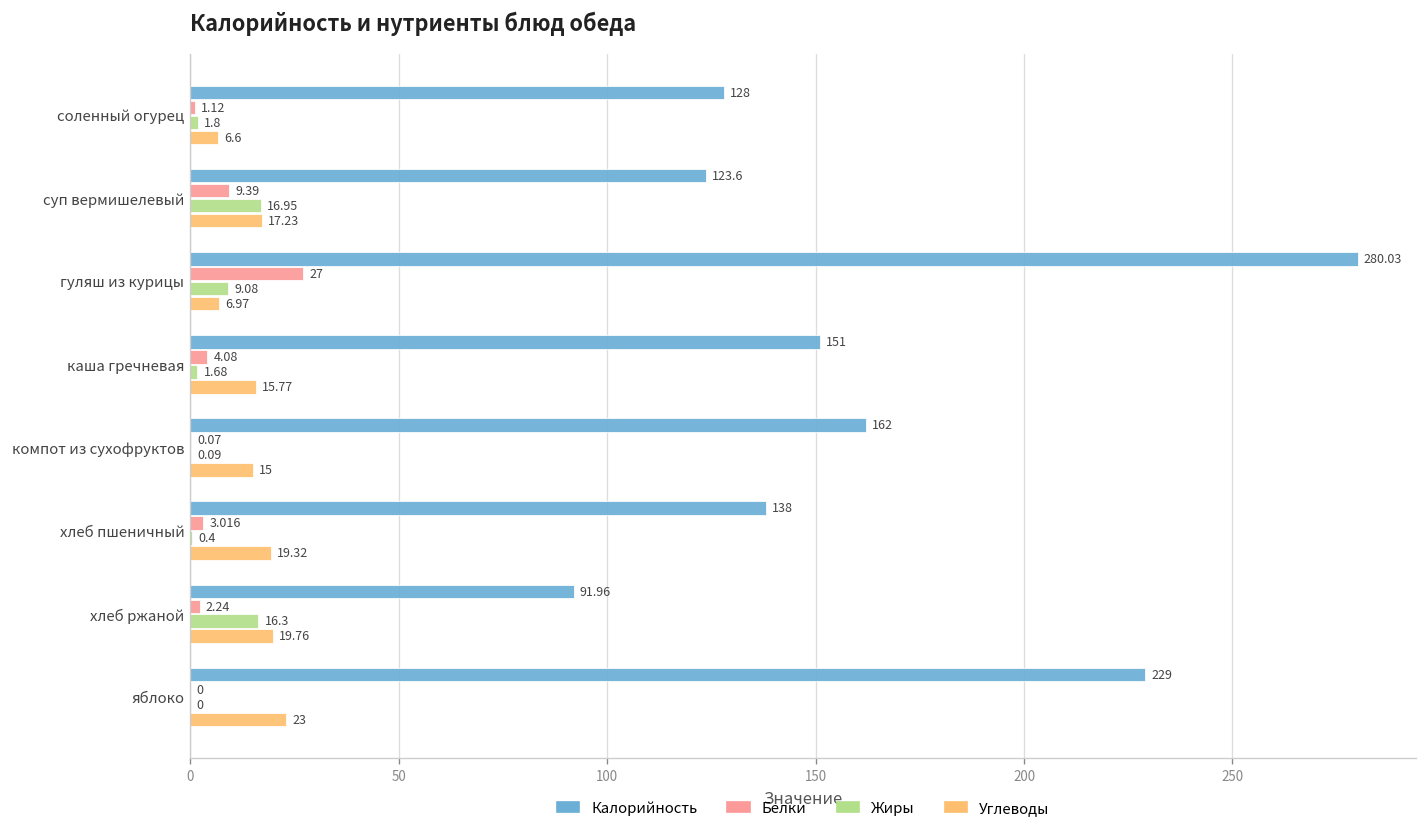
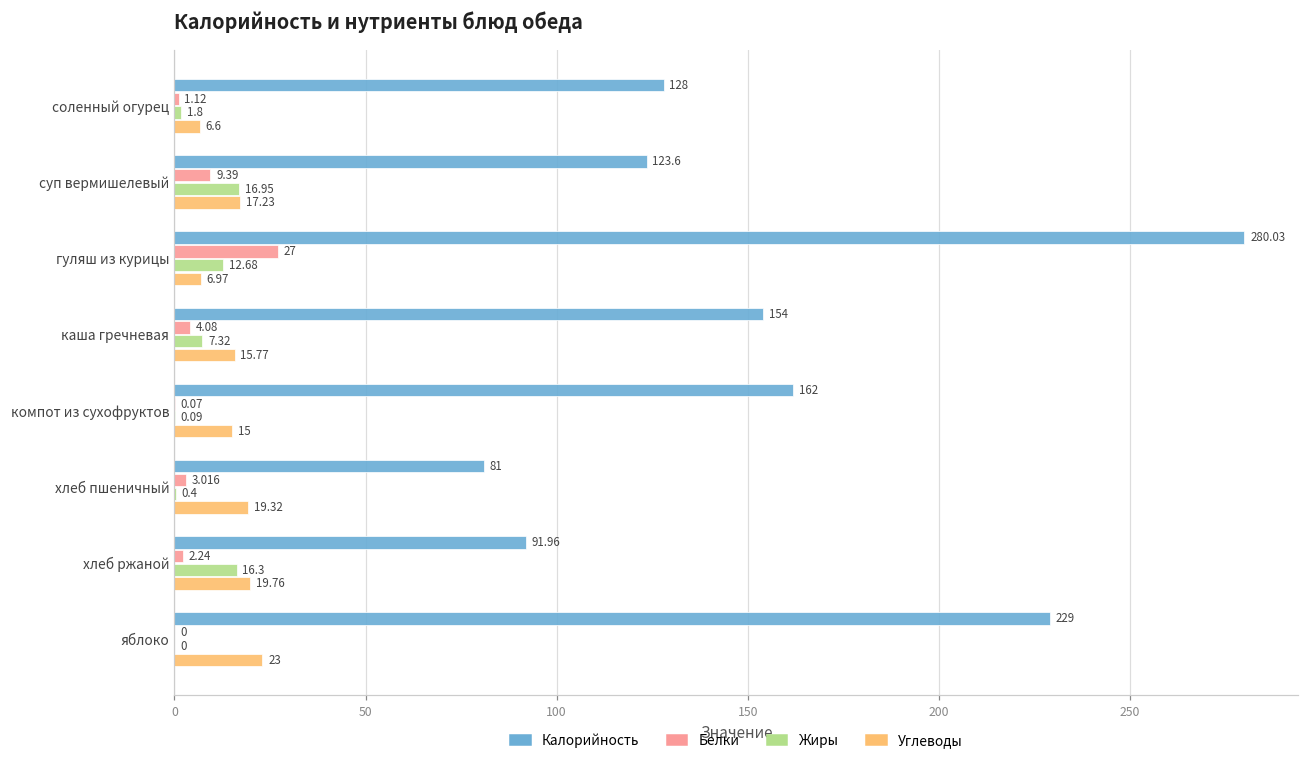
Жиры, гуляш из курицы: 9.08 -> 12.68
Калорийность, каша гречневая: 151 -> 154
Жиры, каша гречневая: 1.68 -> 7.32
Калорийность, хлеб пшеничный: 138 -> 81
